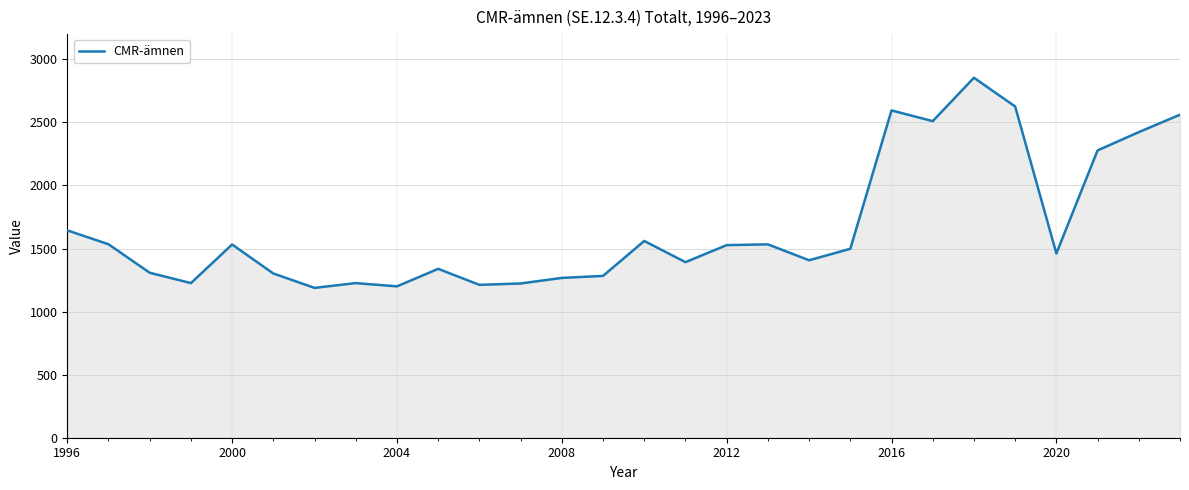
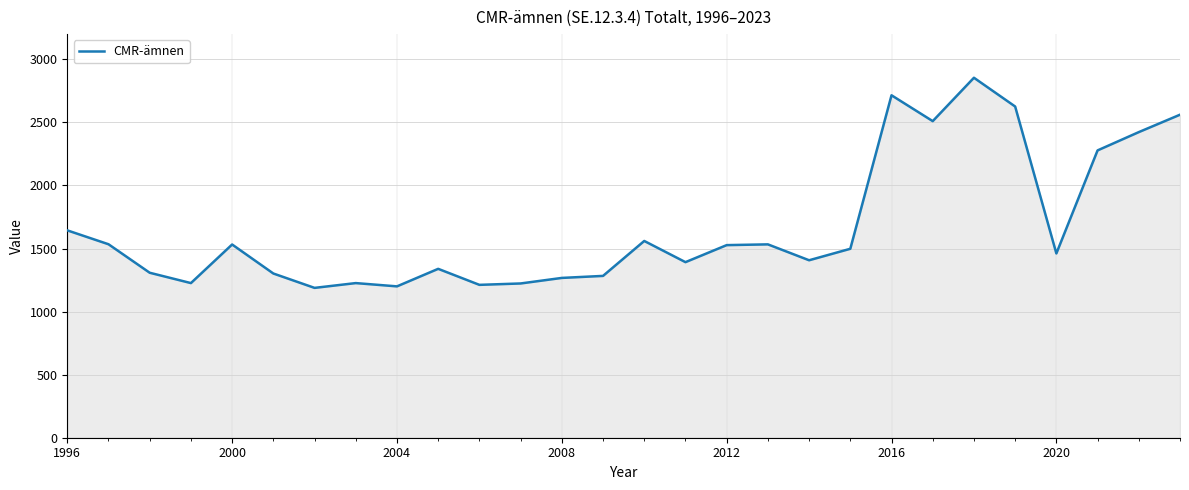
2016: 2600 -> 2720
